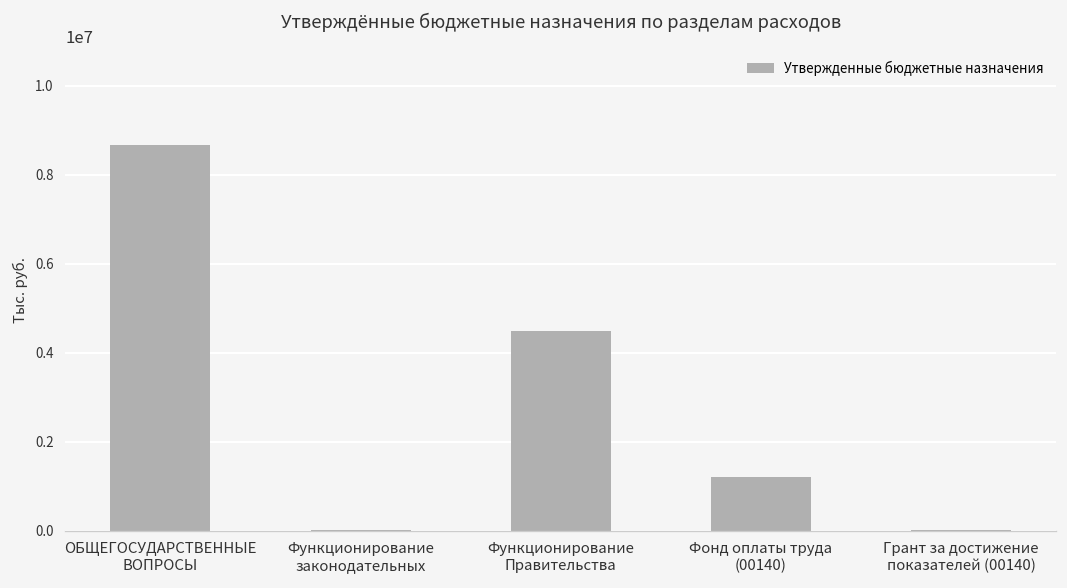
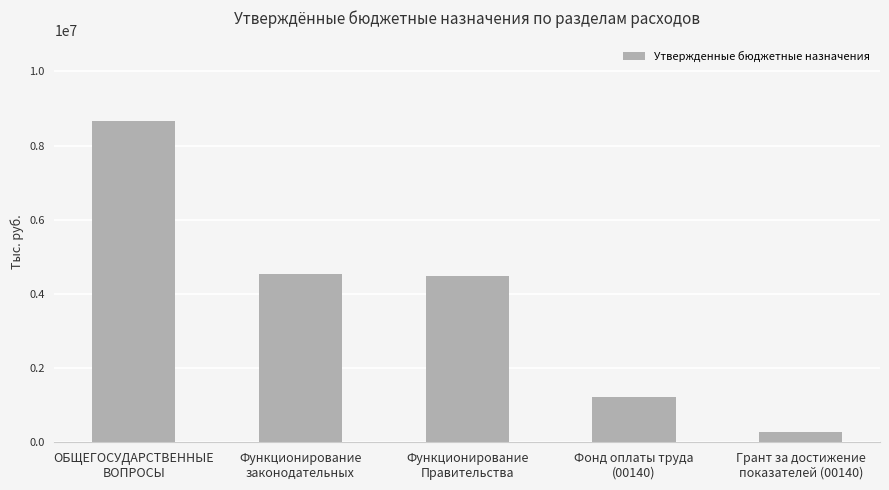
Функционирование законодательных: 0 -> 4500000
Грант за достижение показателей (00140): 0 -> 300000
